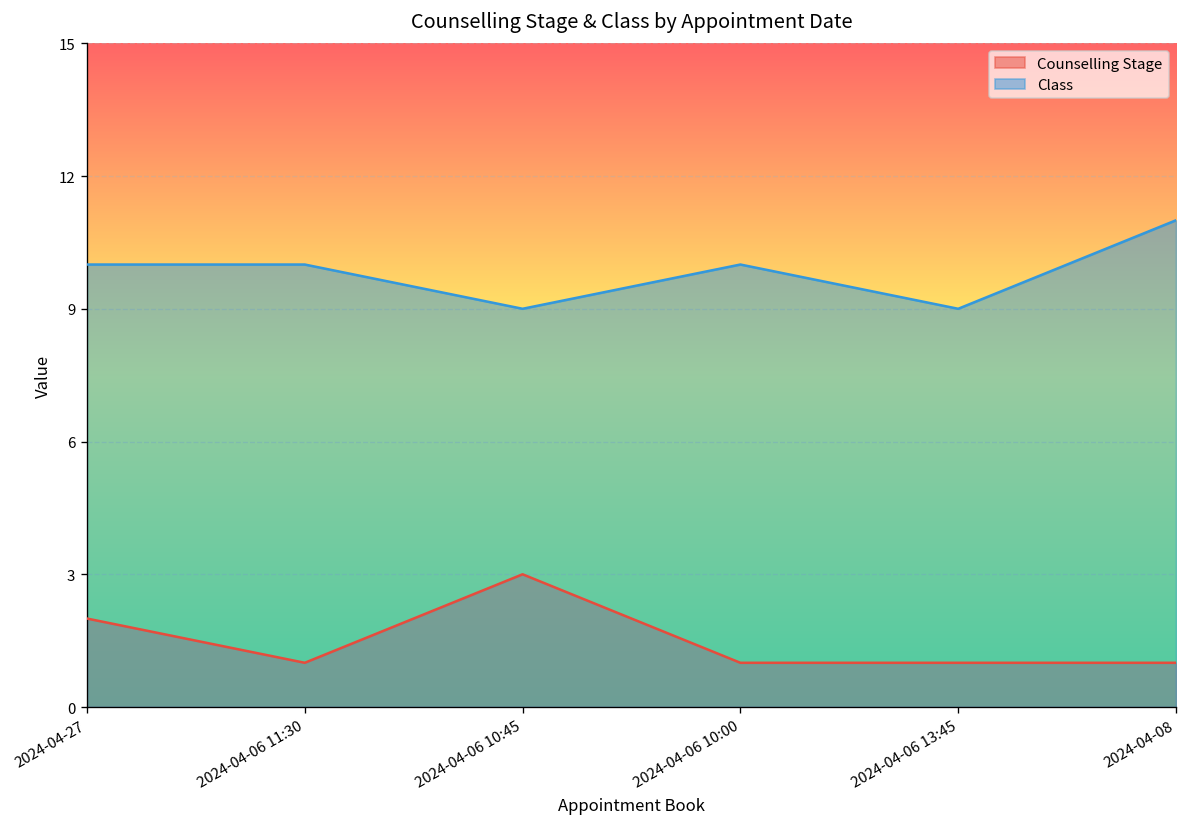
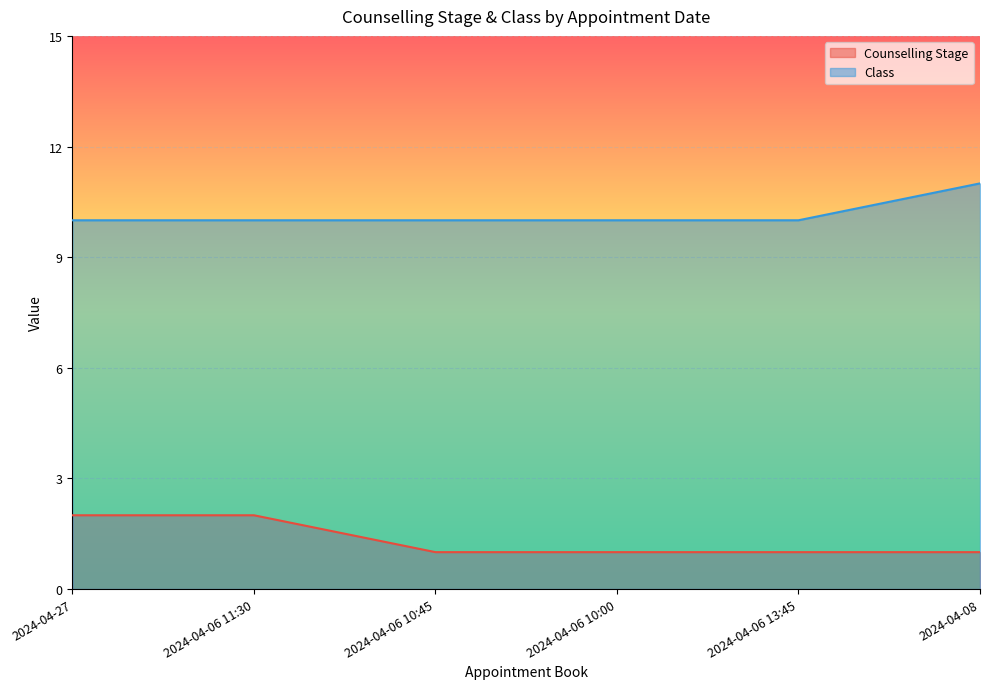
Counselling Stage, 2024-04-06 11:30: 1 -> 2
Counselling Stage, 2024-04-06 10:45: 3 -> 1
Class, 2024-04-06 10:45: 9 -> 10
Class, 2024-04-06 13:45: 9 -> 10
